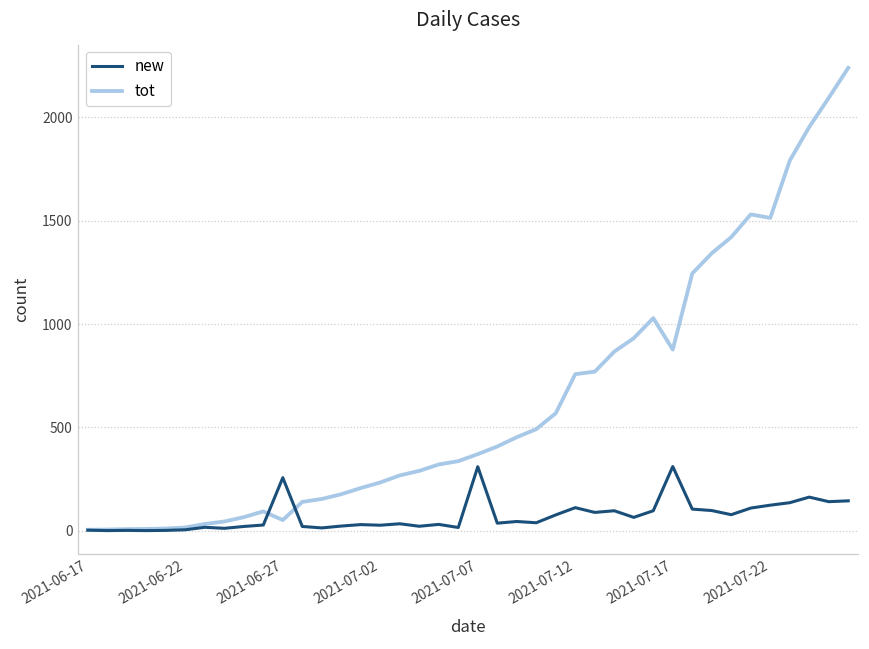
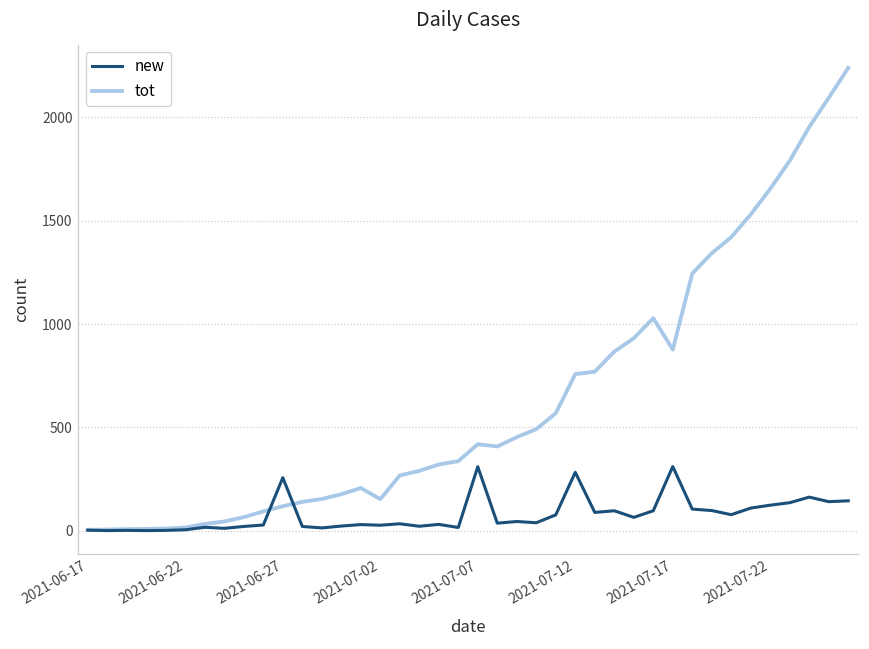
tot, 2021-06-27: 50 -> 120
tot, 2021-07-02: 230 -> 150
tot, 2021-07-07: 370 -> 420
new, 2021-07-12: 110 -> 280
tot, 2021-07-22: 1510 -> 1660
